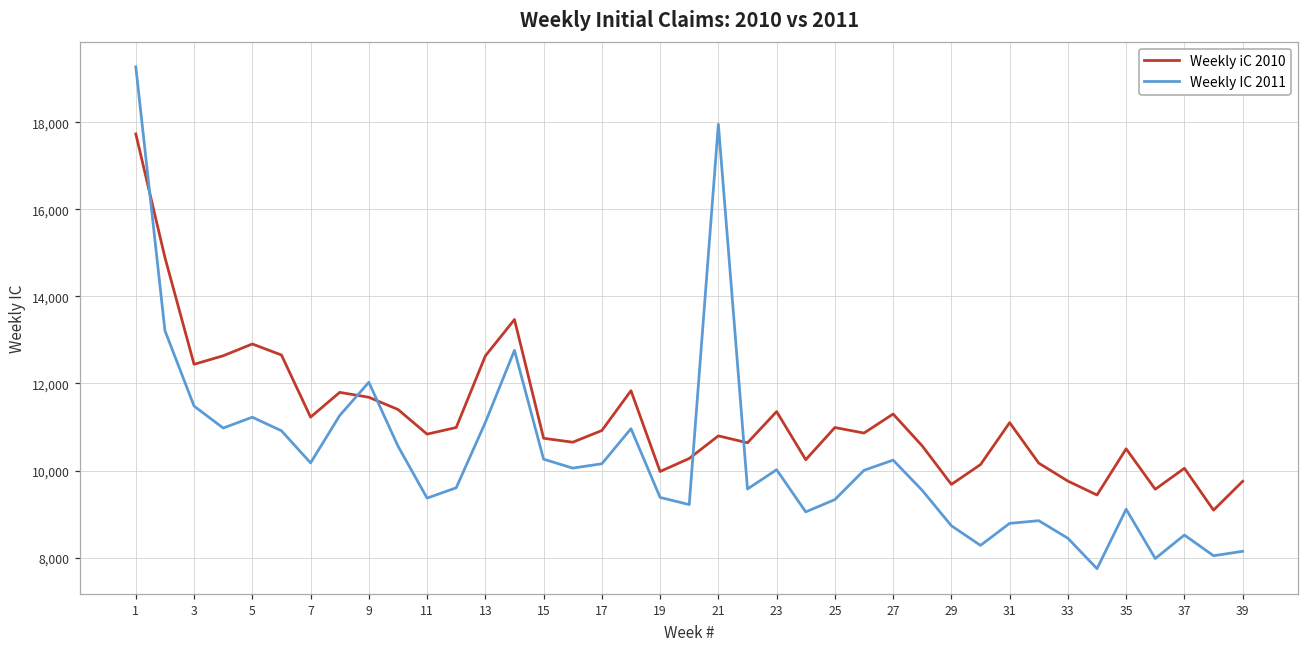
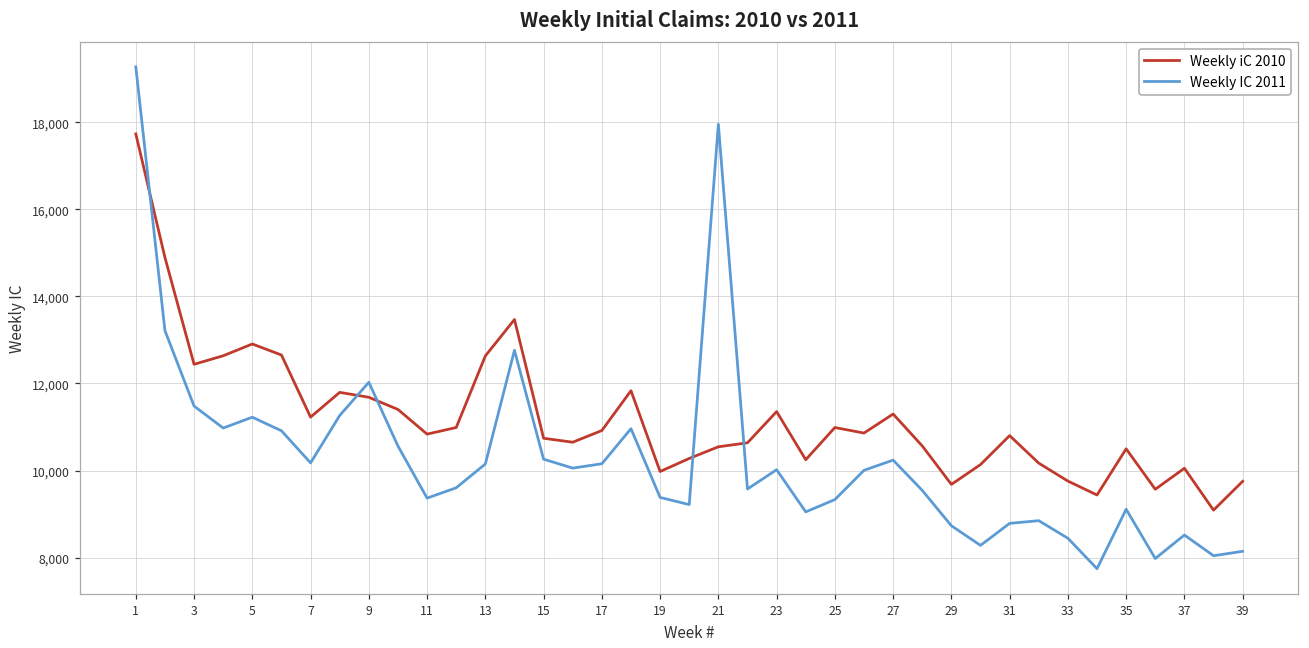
Weekly IC 2011, 13: 11,100 -> 10,200
Weekly iC 2010, 21: 10,800 -> 10,500
Weekly iC 2010, 31: 11,100 -> 10,800
